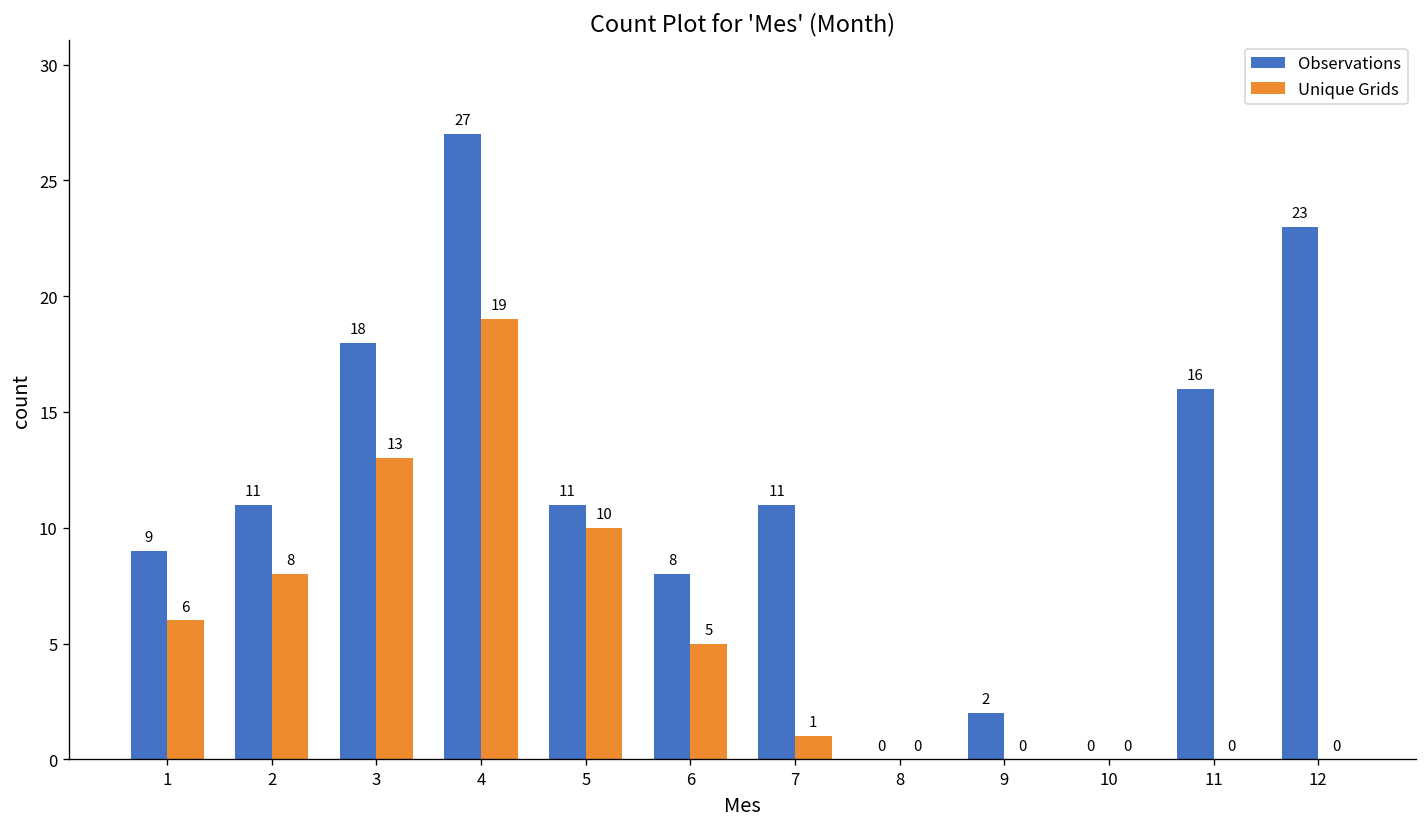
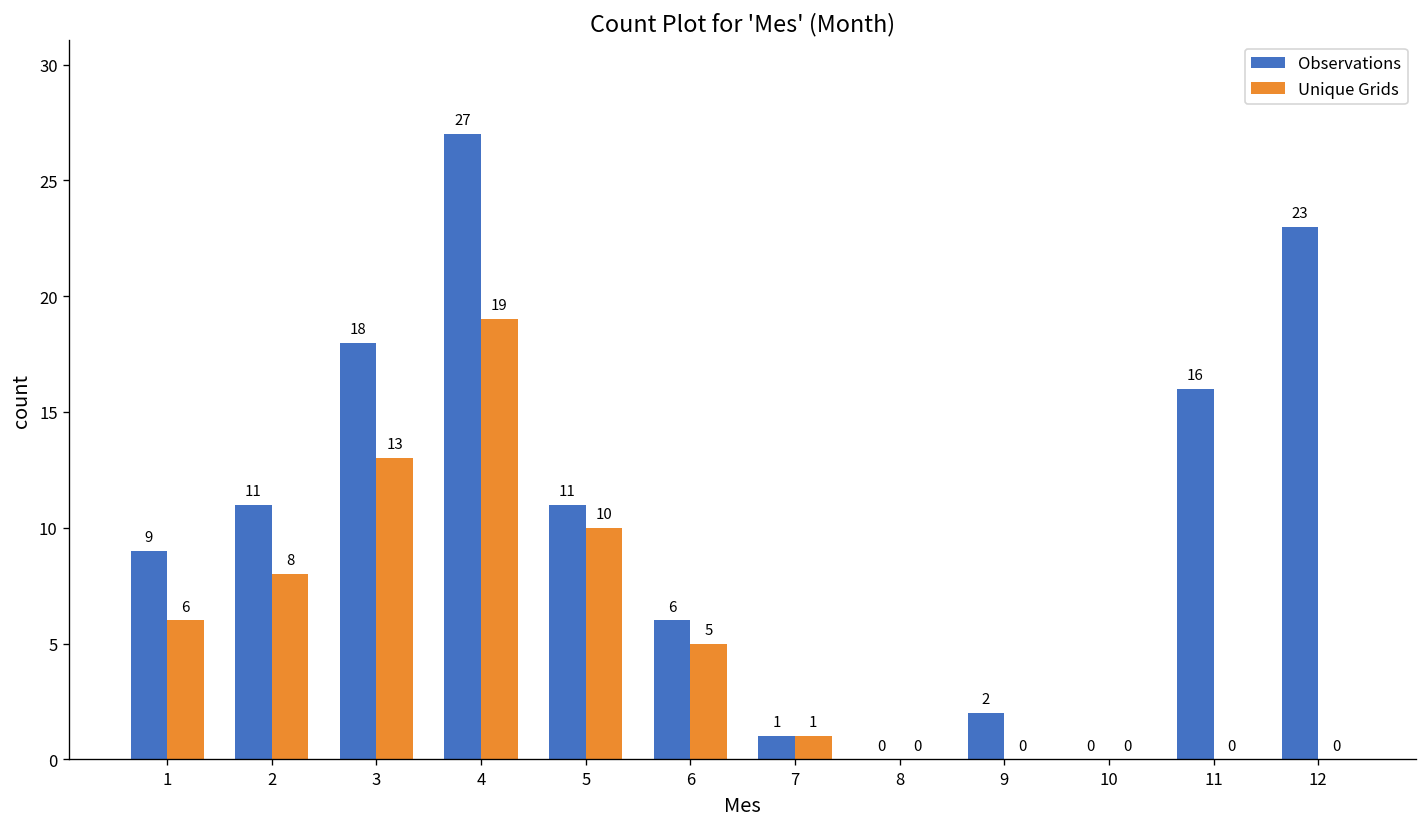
Observations, 6: 8 -> 6
Observations, 7: 11 -> 1
